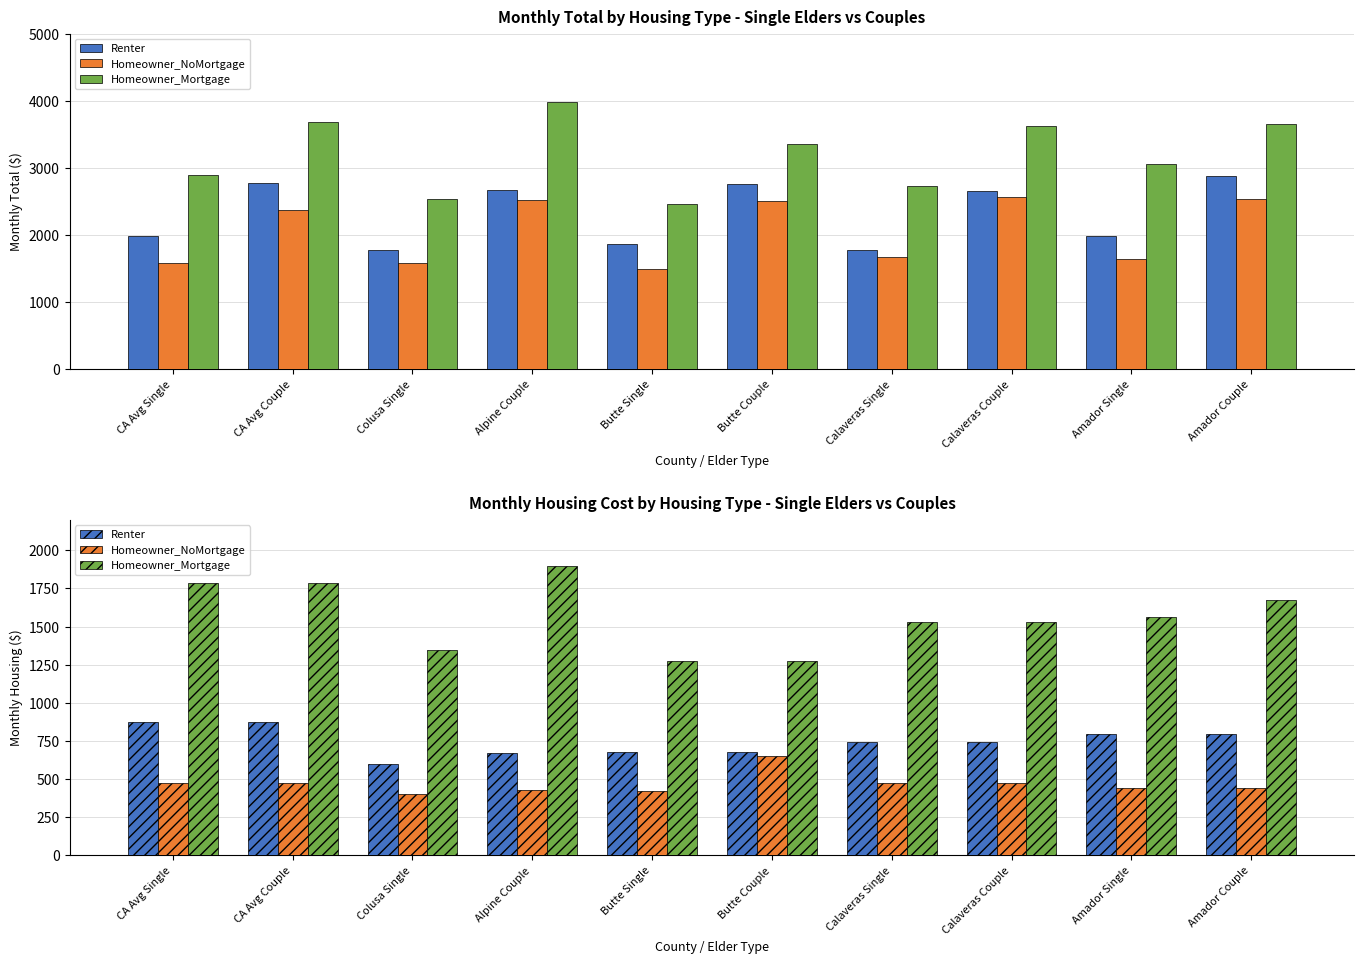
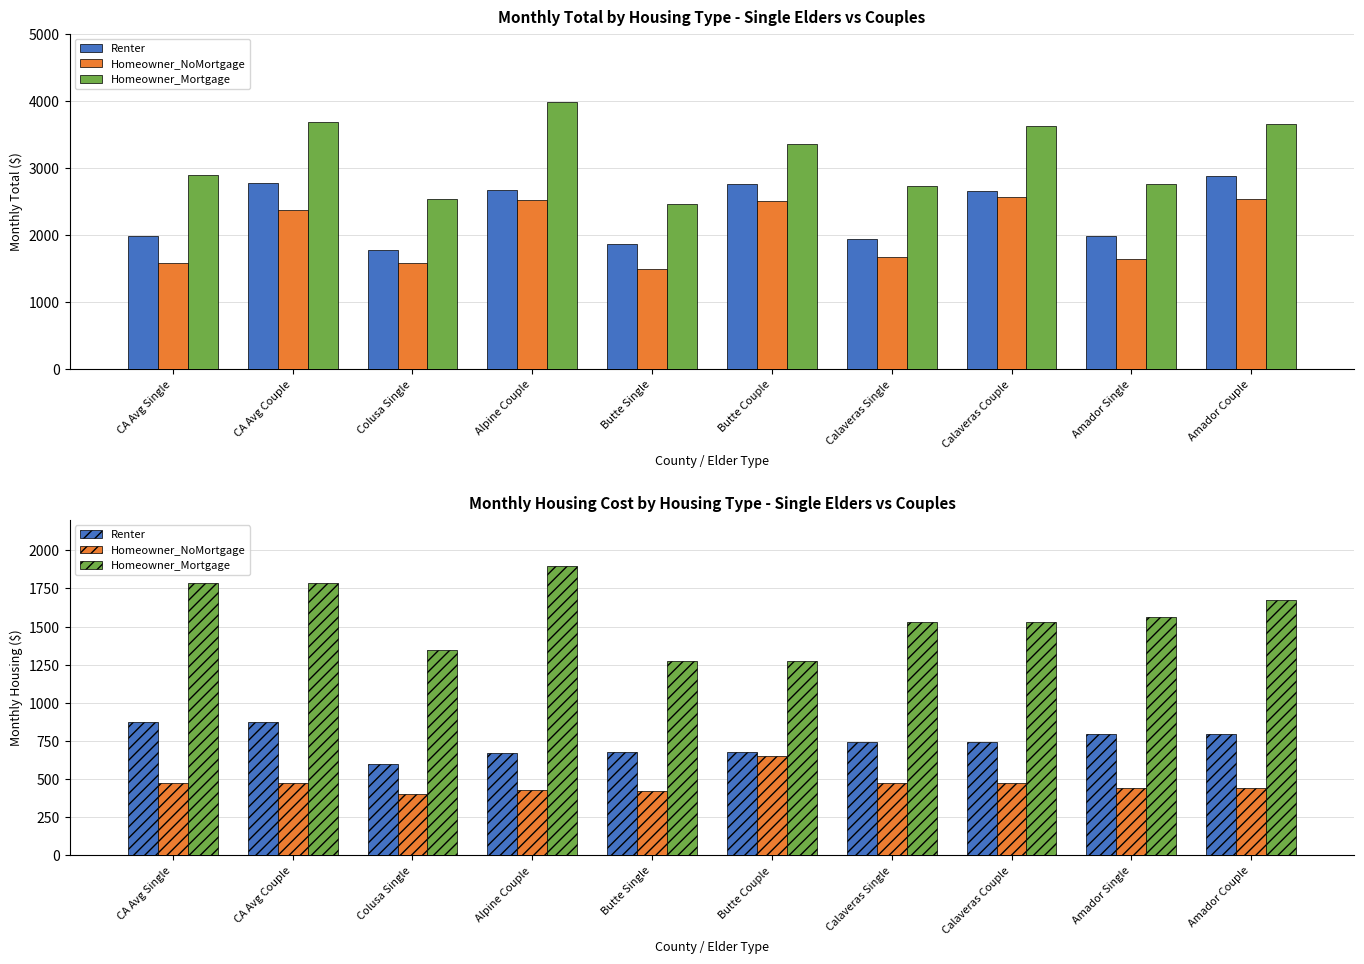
Monthly Total by Housing Type - Single Elders vs Couples, Renter, Calaveras Single: 1800 -> 1900
Monthly Total by Housing Type - Single Elders vs Couples, Homeowner_Mortgage, Amador Single: 3100 -> 2800
